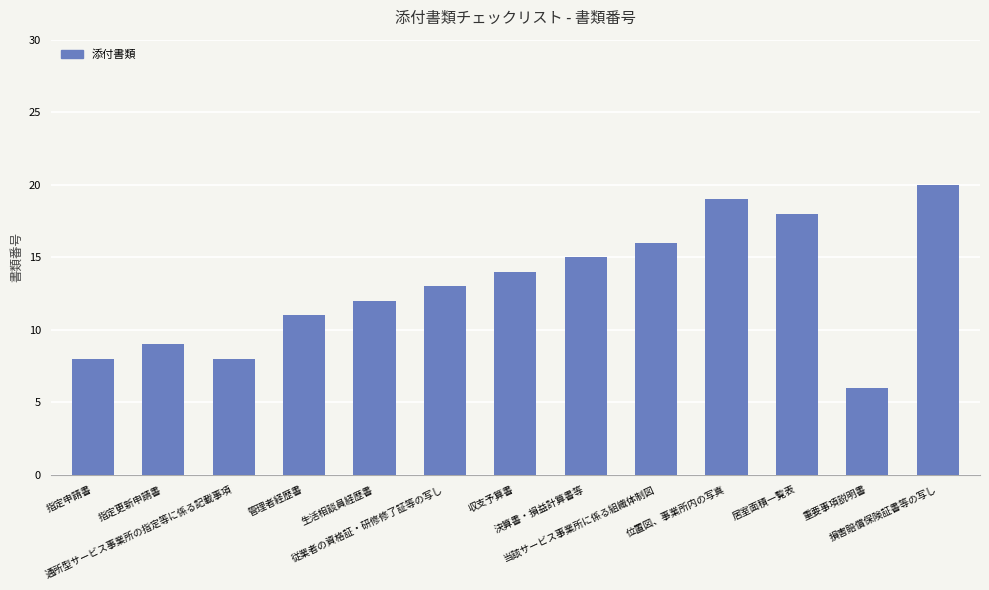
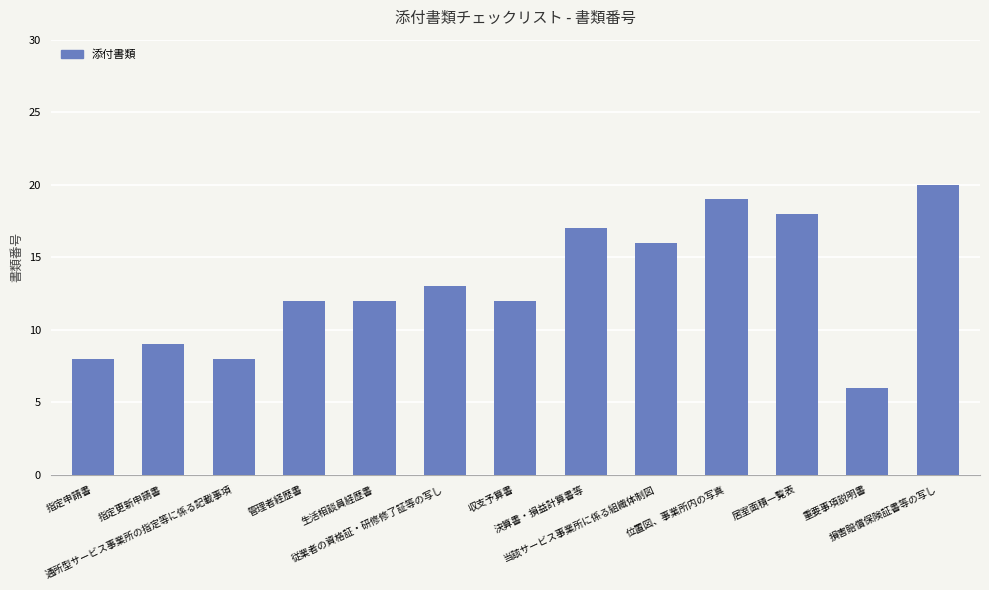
管理者経歴書: 11 -> 12
収支予算書: 14 -> 12
決算書・損益計算書等: 15 -> 17
